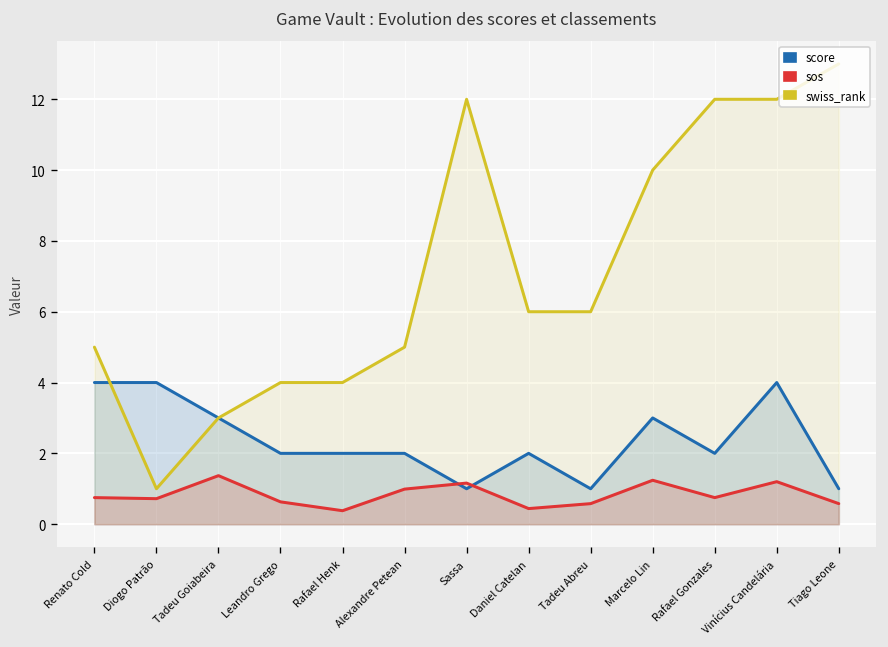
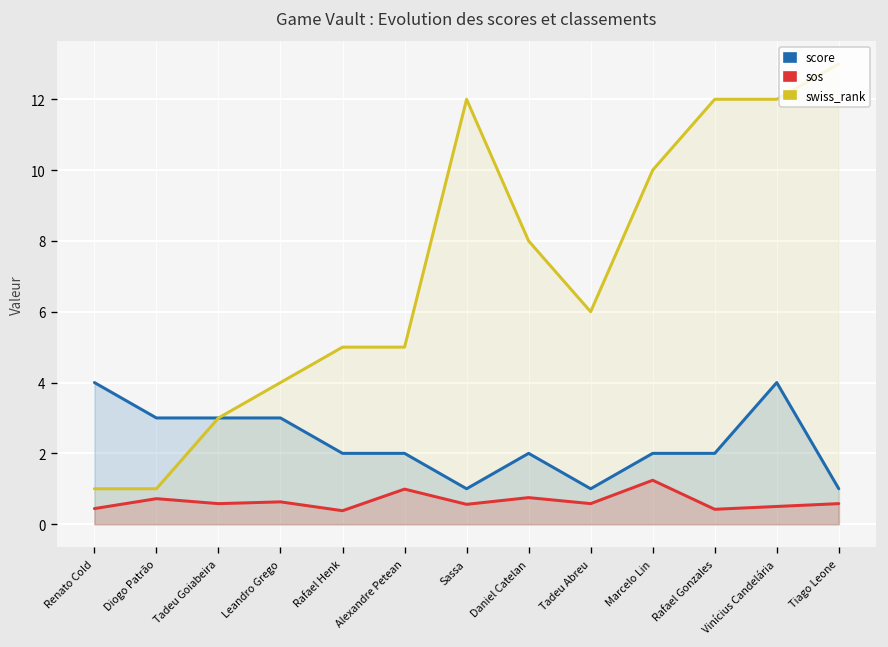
sos, Renato Cold: 0.8 -> 0.4
swiss_rank, Renato Cold: 5 -> 1
score, Diogo Patrão: 4 -> 3
sos, Tadeu Goiabeira: 1.4 -> 0.6
score, Leandro Grego: 2 -> 3
swiss_rank, Rafael Henk: 4 -> 5
sos, Sassa: 1.2 -> 0.6
sos, Daniel Catelan: 0.4 -> 0.8
swiss_rank, Daniel Catelan: 6 -> 8
score, Marcelo Lin: 3 -> 2
sos, Rafael Gonzales: 0.8 -> 0.4
sos, Vinícius Candelária: 1.2 -> 0.5
